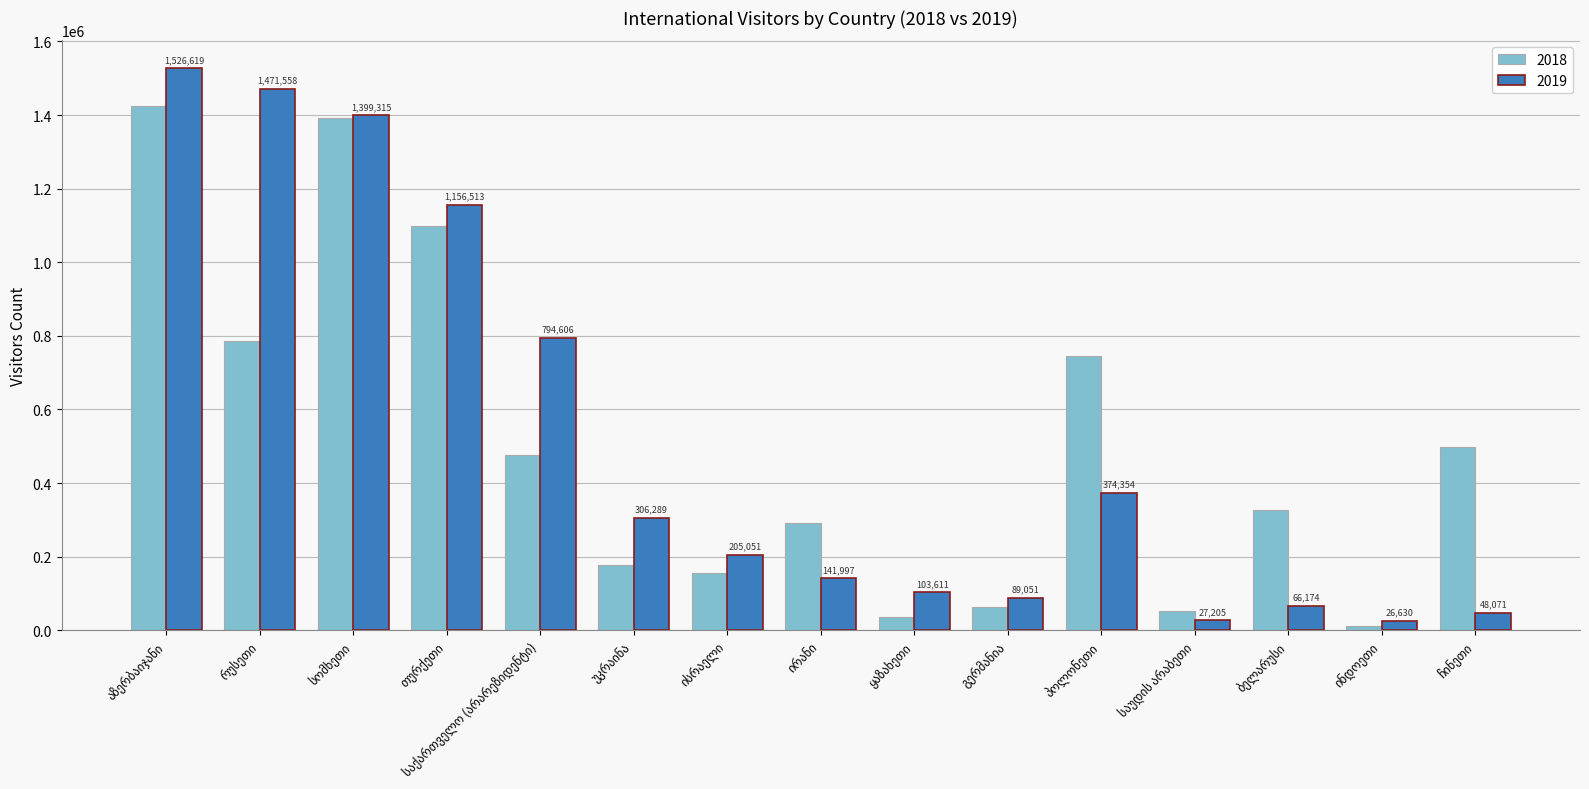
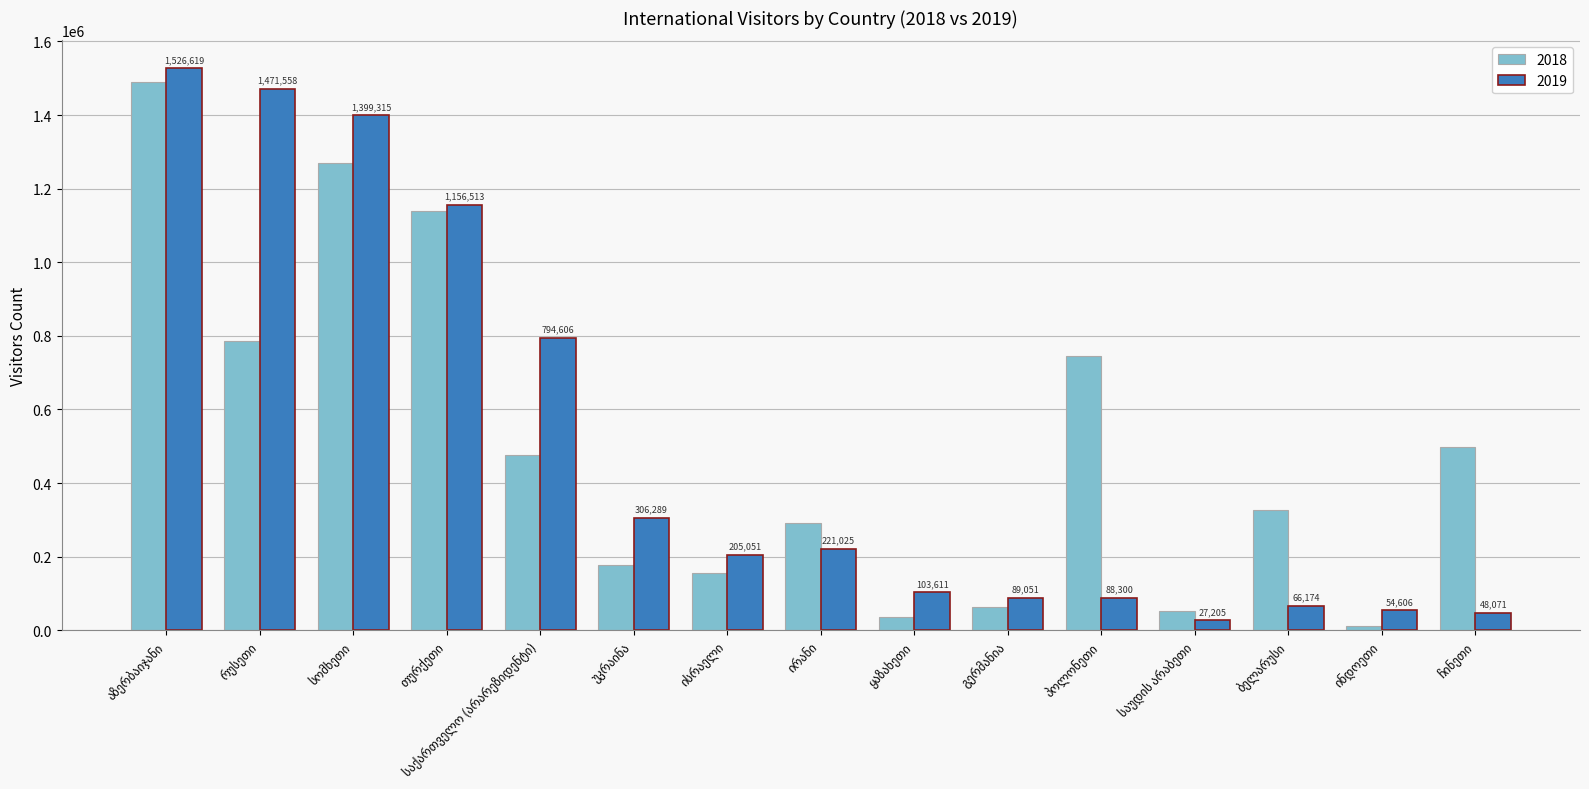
2018, აზერბაიჯანი: 1420000 -> 1490000
2018, სომხეთი: 1390000 -> 1270000
2018, თურქეთი: 1100000 -> 1140000
2019, ირანი: 141,997 -> 221,025
2019, პოლონეთი: 374,354 -> 88,300
2019, ინდოეთი: 26,630 -> 54,606
